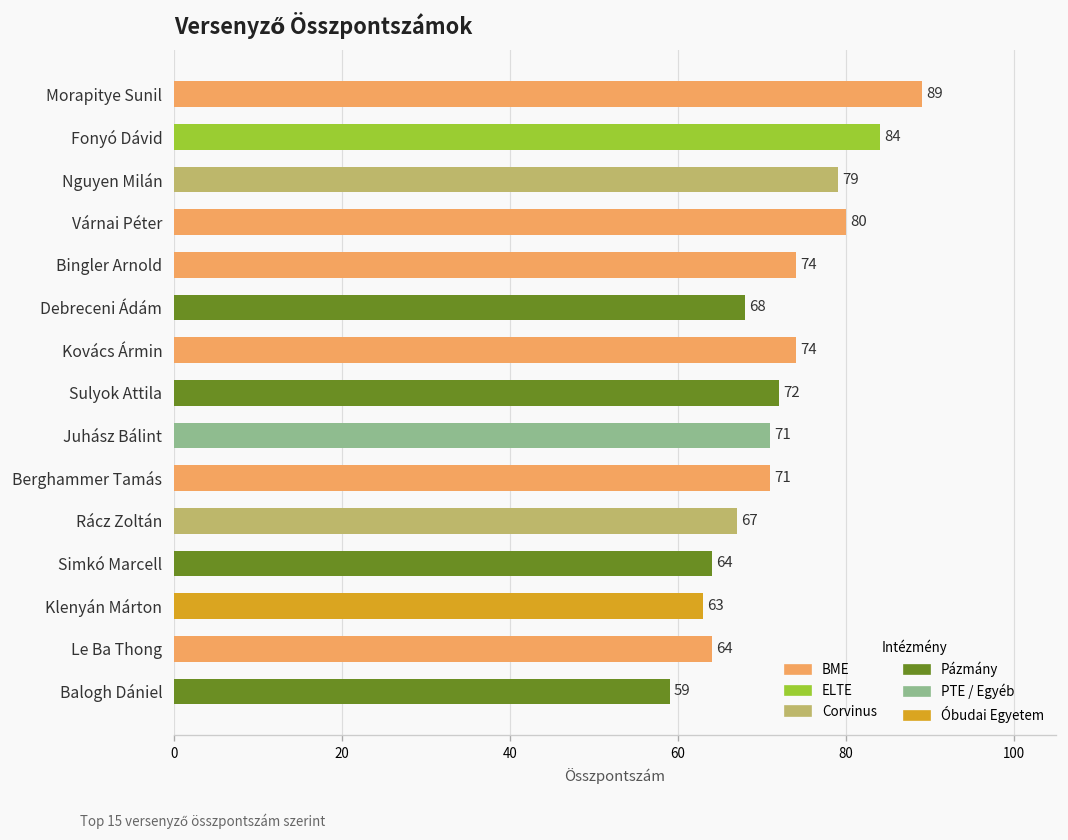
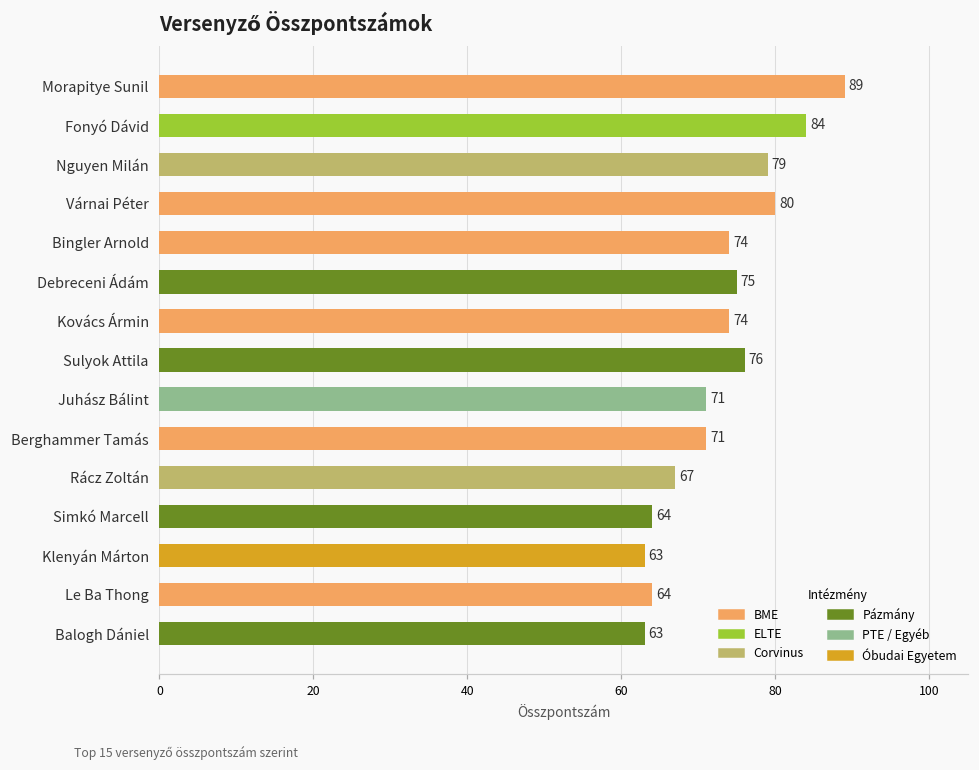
Debreceni Ádám: 68 -> 75
Sulyok Attila: 72 -> 76
Balogh Dániel: 59 -> 63
